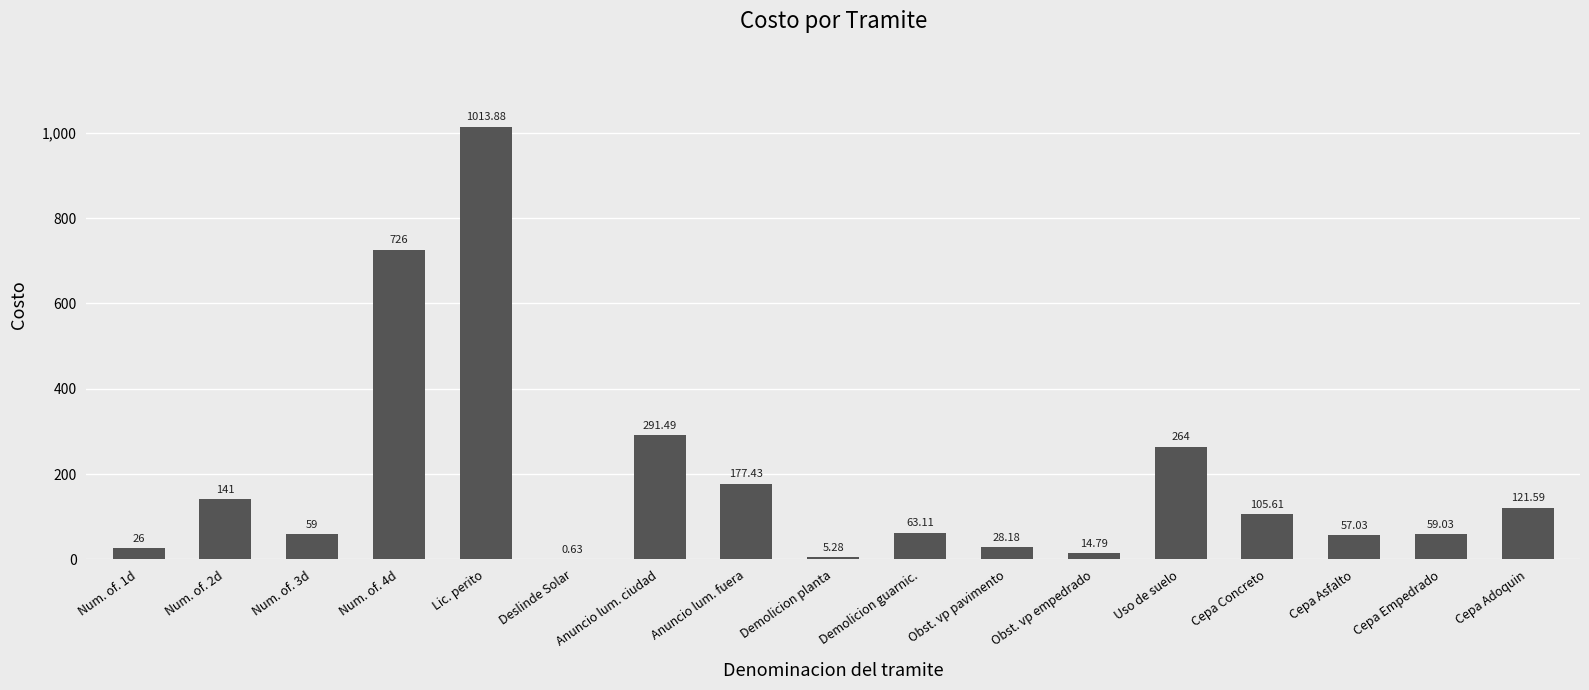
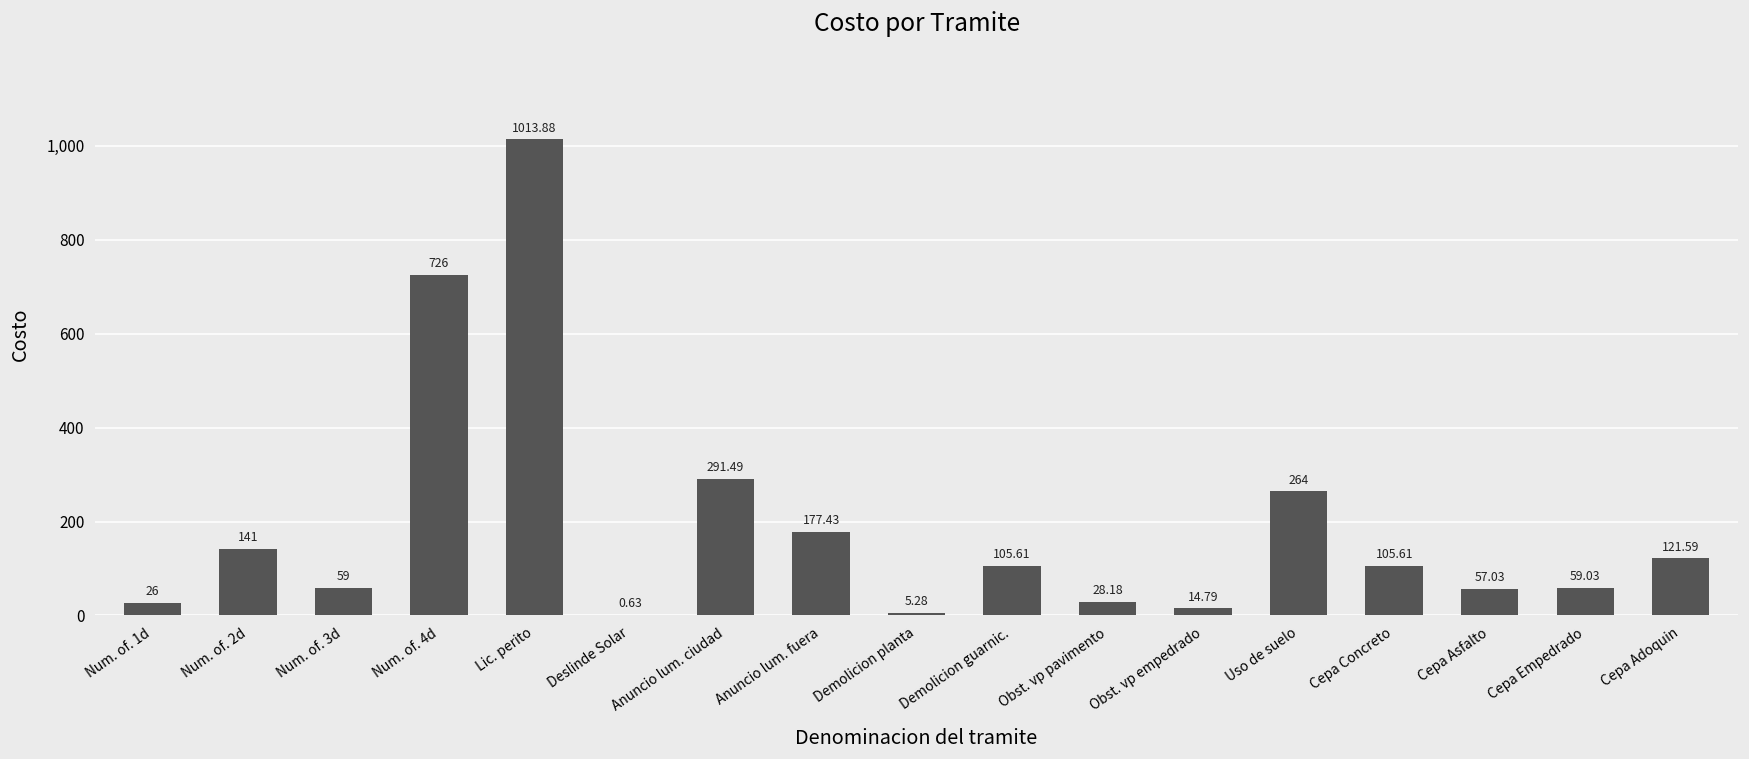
Demolicion guarnic.: 63.11 -> 105.61
